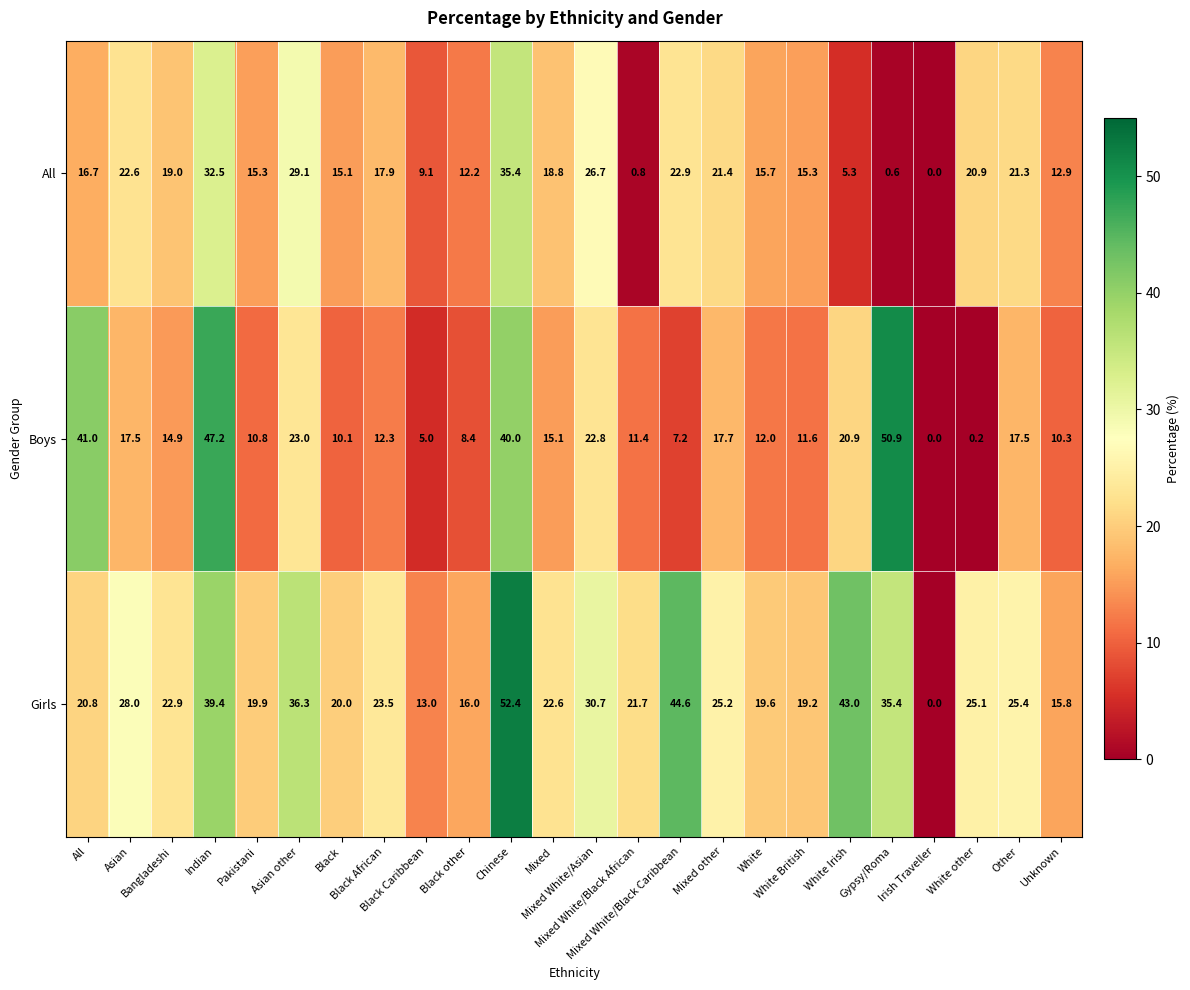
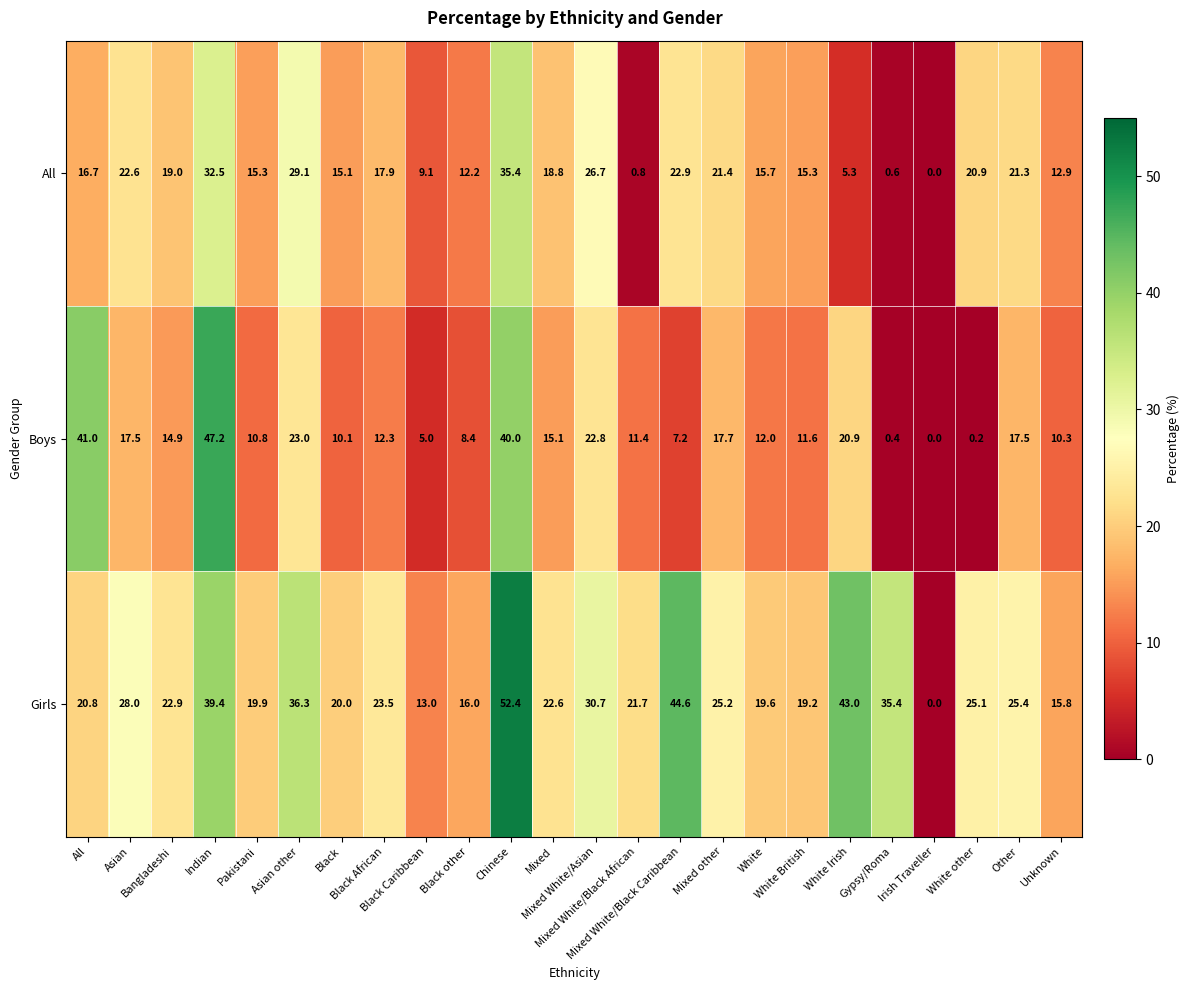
Boys, Gypsy/Roma: 50.9 -> 0.4
